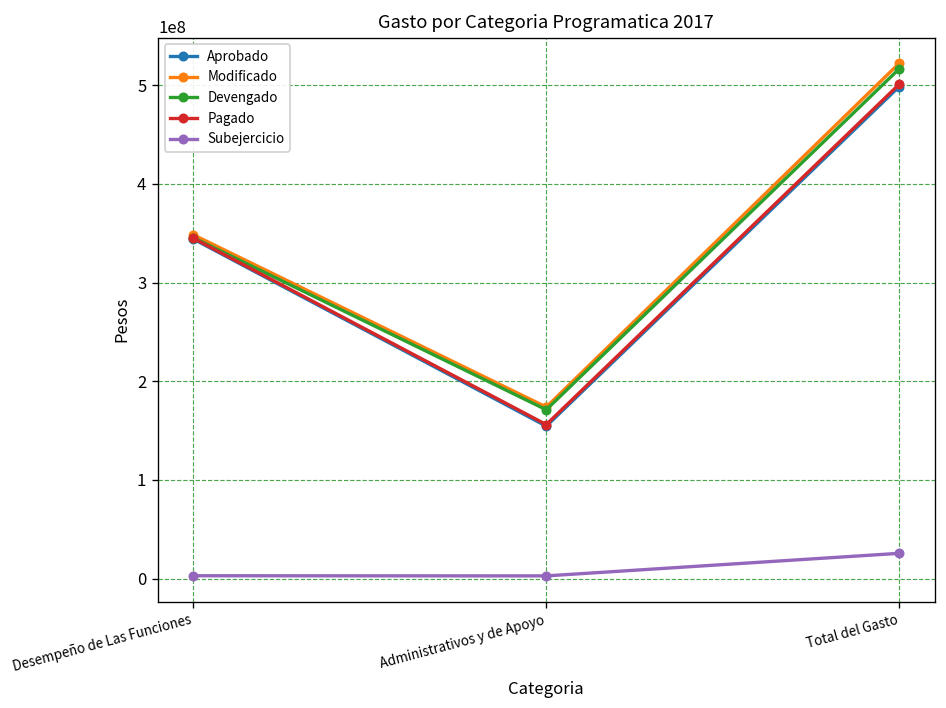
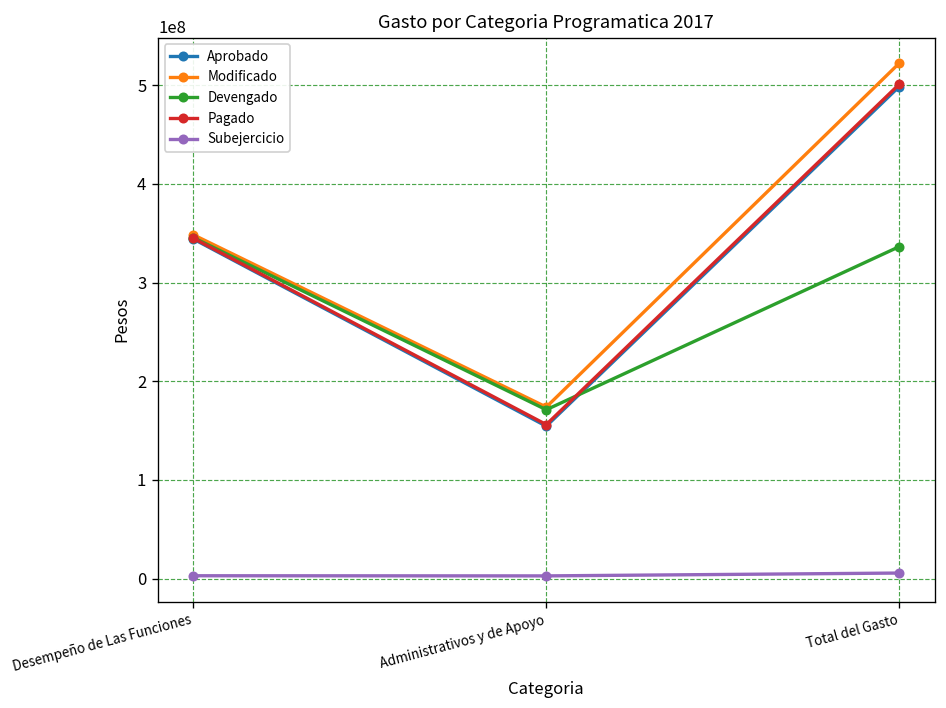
Devengado, Total del Gasto: 520000000 -> 340000000
Subejercicio, Total del Gasto: 30000000 -> 10000000
